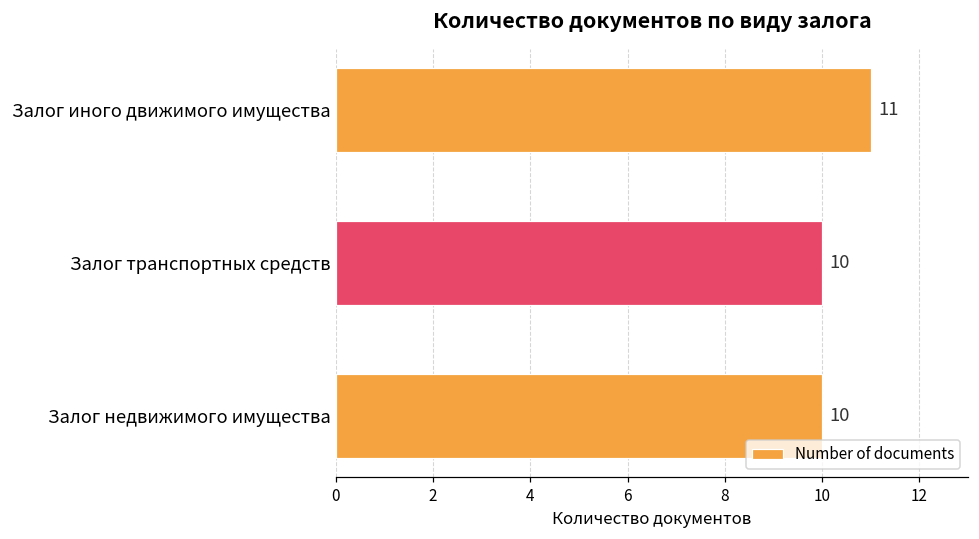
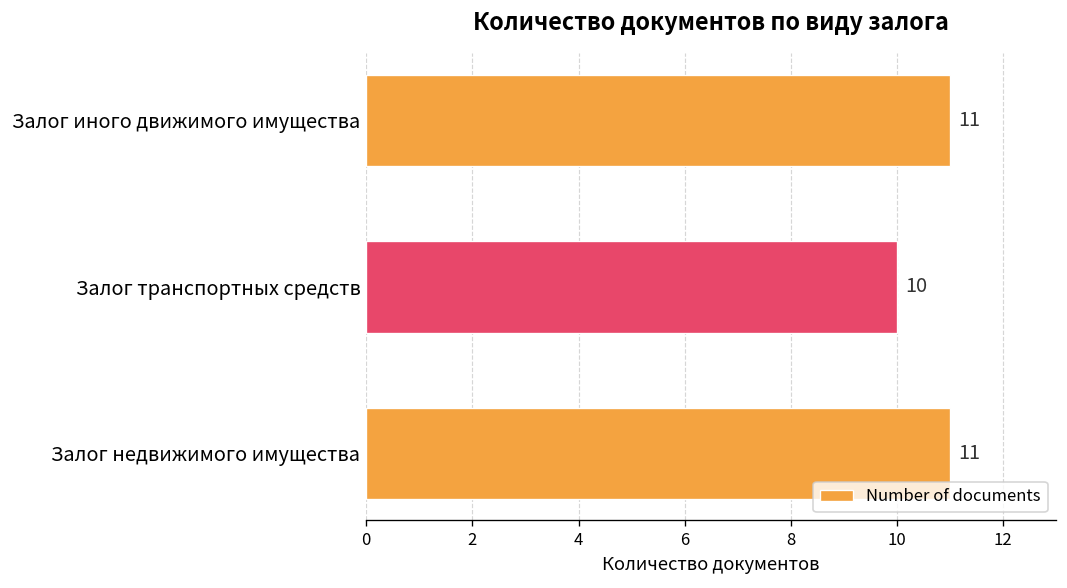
Залог недвижимого имущества: 10 -> 11
